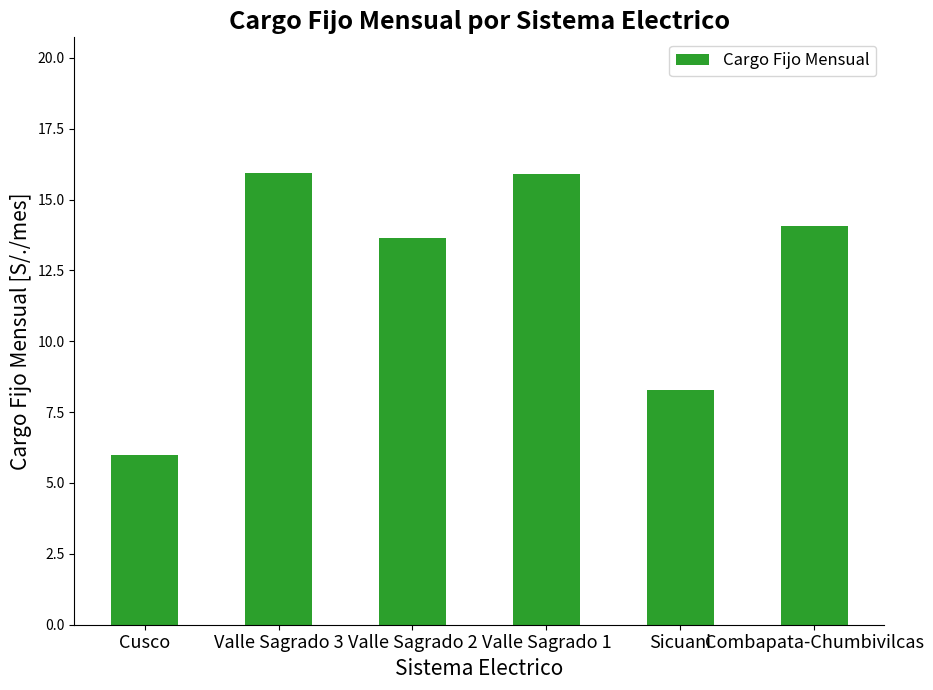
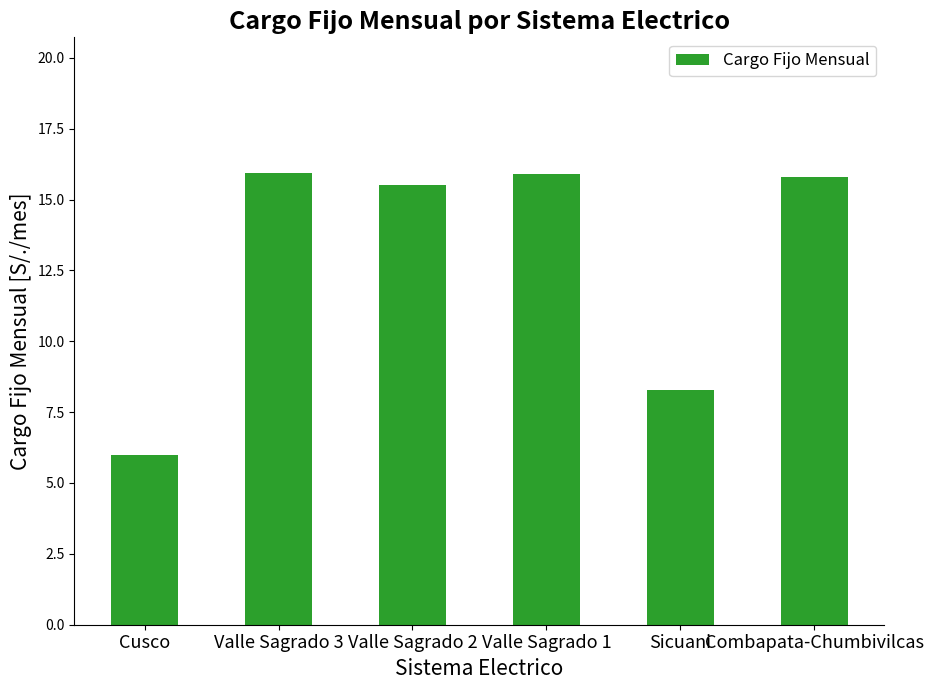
Valle Sagrado 2: 13.6 -> 15.5
Combapata-Chumbivilcas: 14.1 -> 15.8
